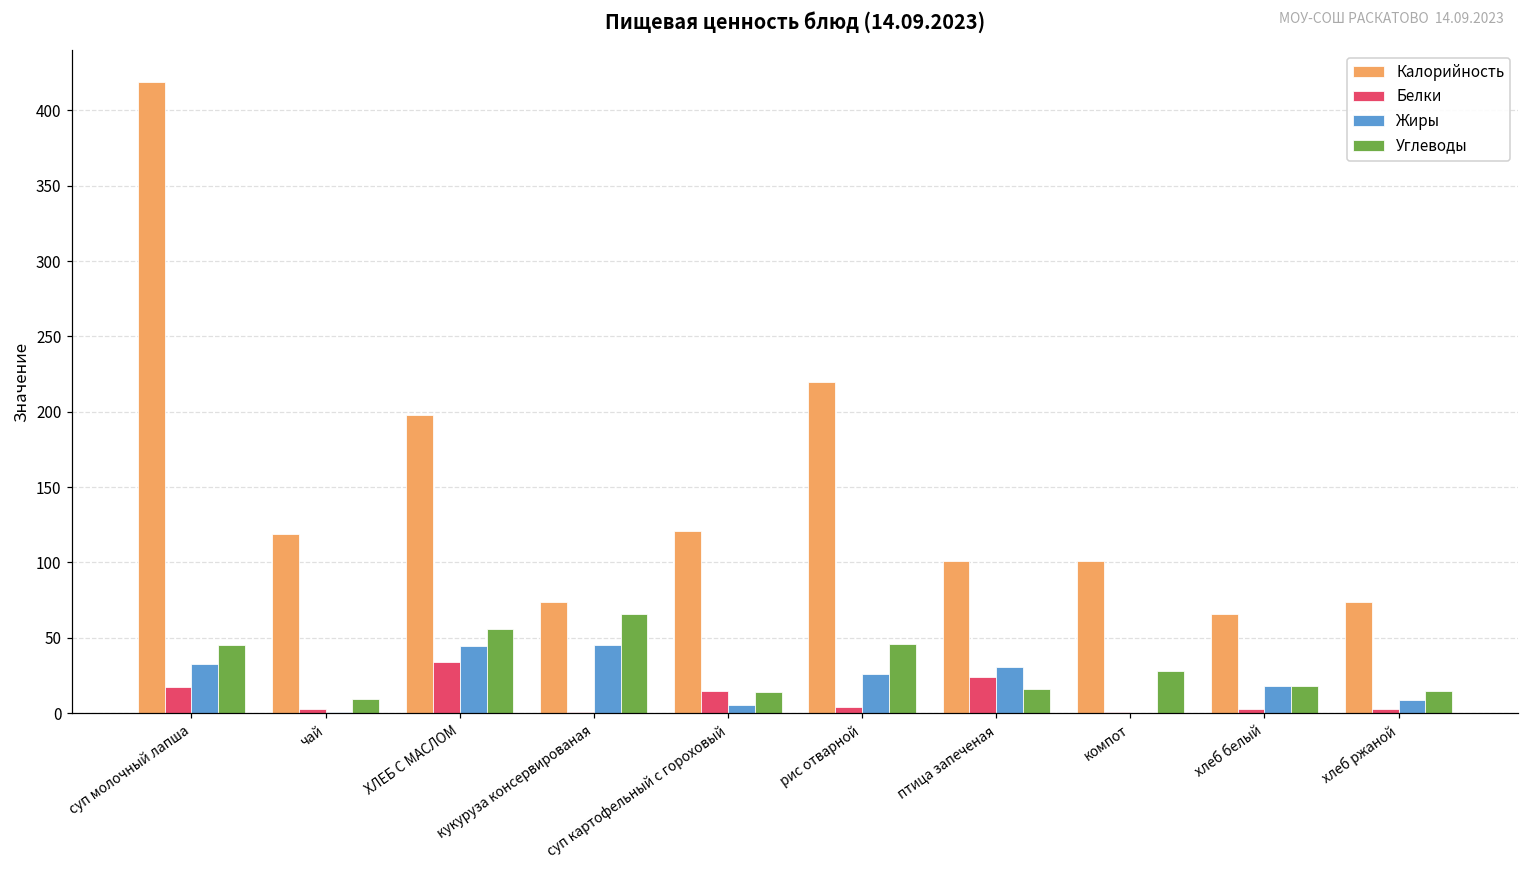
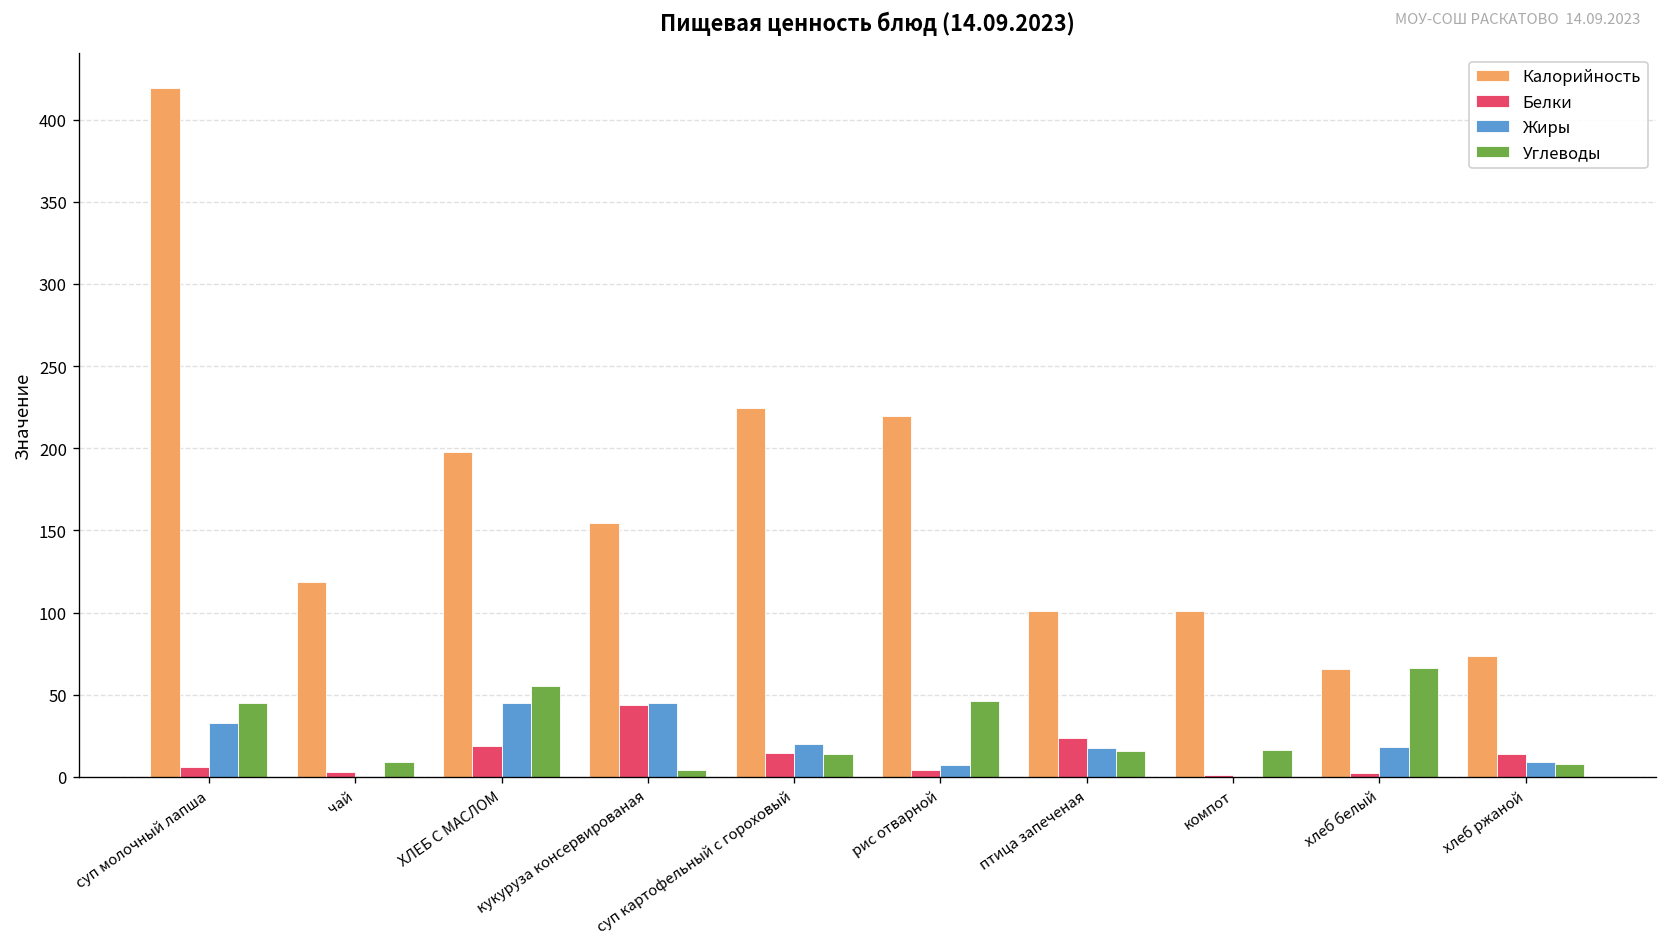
Белки, суп молочный лапша: 17 -> 6
Белки, ХЛЕБ С МАСЛОМ: 34 -> 19
Калорийность, кукуруза консервированая: 74 -> 155
Белки, кукуруза консервированая: 1 -> 44
Углеводы, кукуруза консервированая: 66 -> 4
Калорийность, суп картофельный с гороховый: 121 -> 224
Жиры, суп картофельный с гороховый: 5 -> 20
Жиры, рис отварной: 26 -> 7
Жиры, птица запеченая: 30 -> 18
Углеводы, компот: 28 -> 17
Углеводы, хлеб белый: 18 -> 66
Белки, хлеб ржаной: 3 -> 14
Углеводы, хлеб ржаной: 15 -> 8
